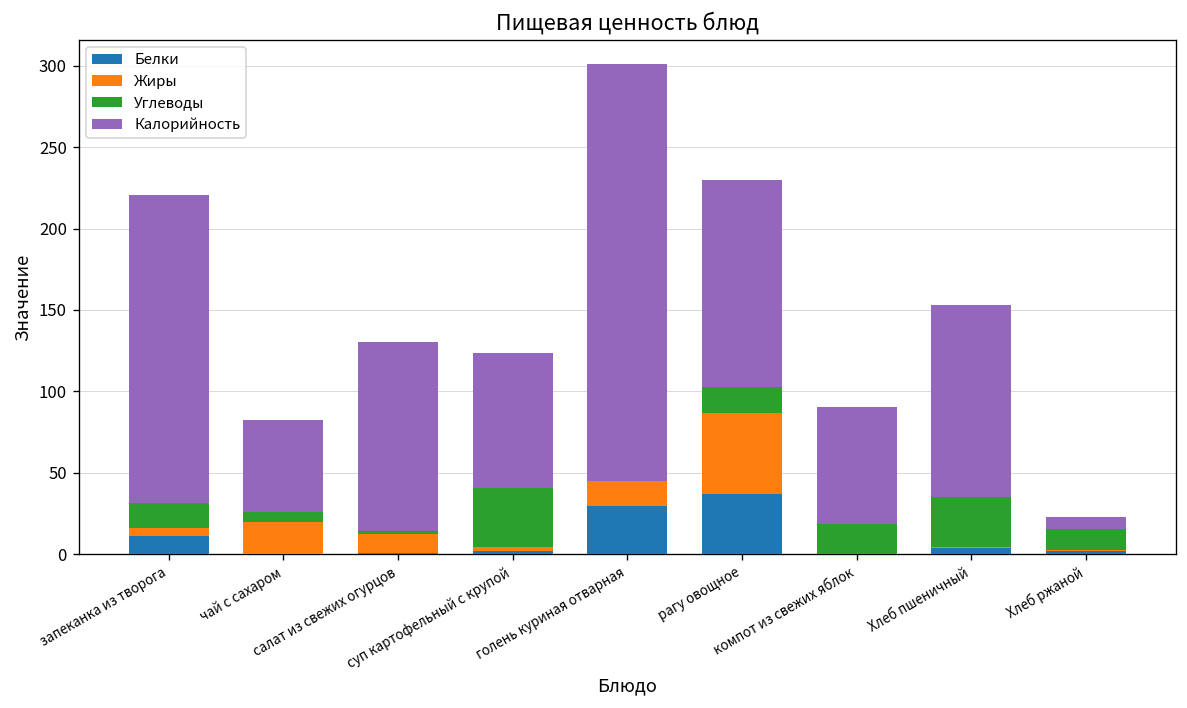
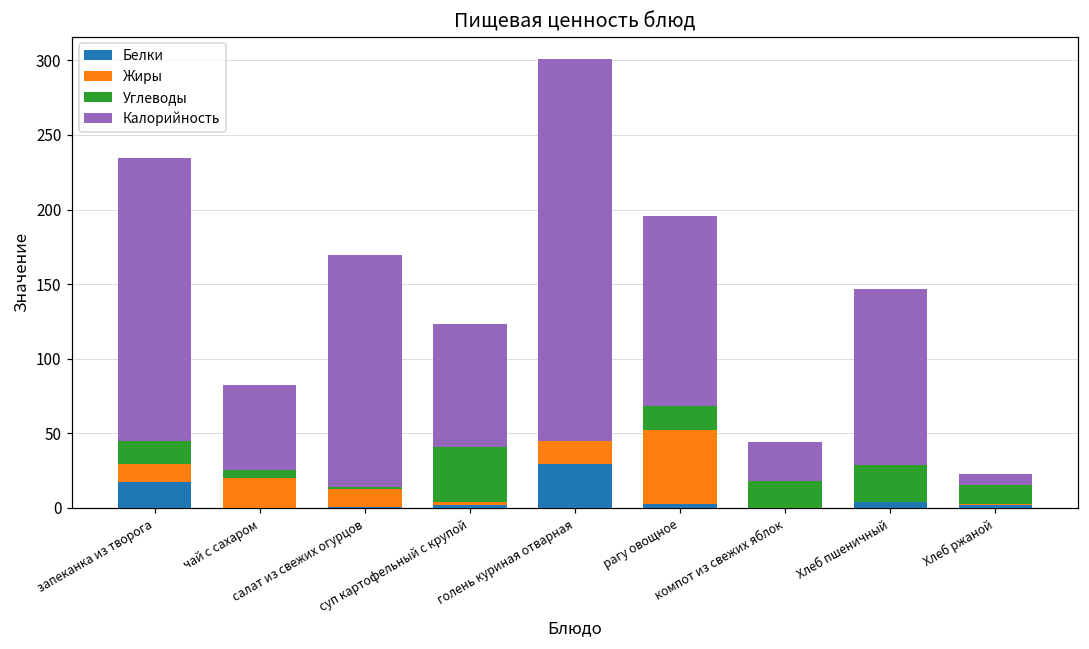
Белки, запеканка из творога: 11 -> 17
Жиры, запеканка из творога: 5 -> 12
Калорийность, салат из свежих огурцов: 116 -> 156
Белки, рагу овощное: 37 -> 3
Калорийность, компот из свежих яблок: 72 -> 26
Углеводы, Хлеб пшеничный: 31 -> 25
